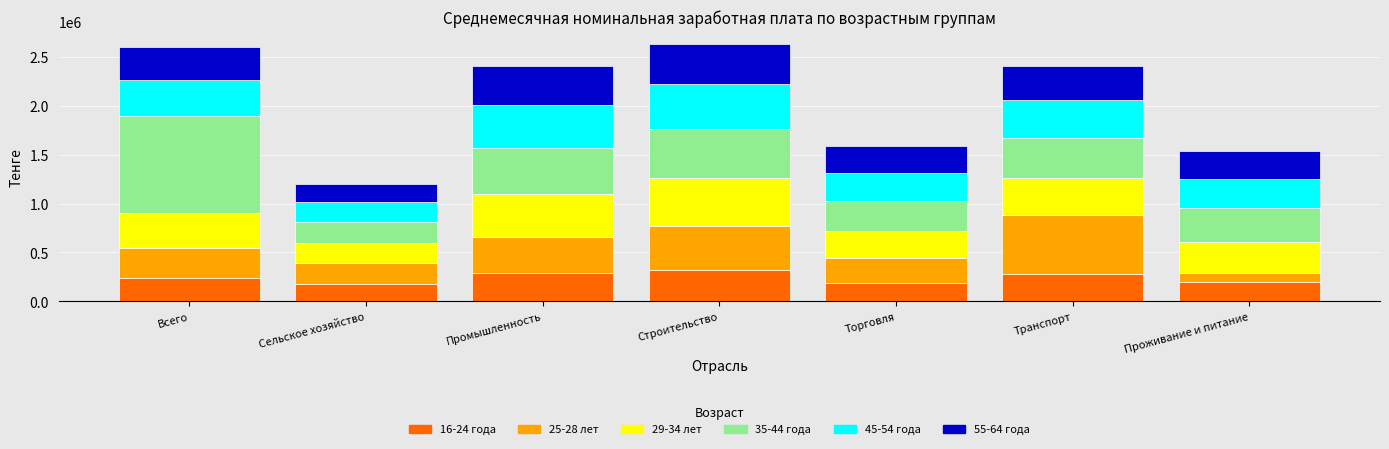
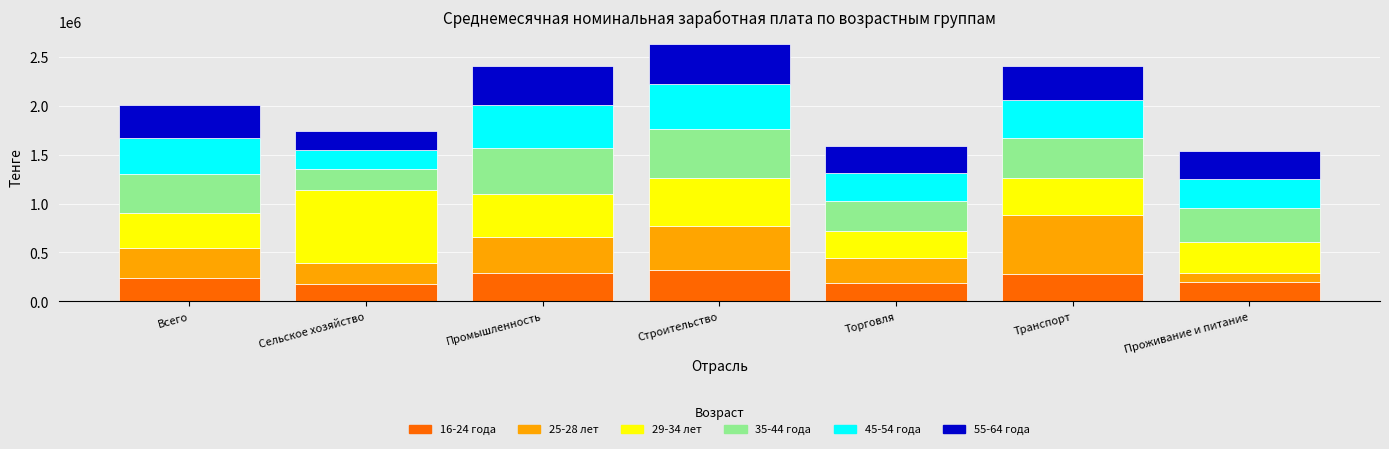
35-44 года, Всего: 1000000 -> 400000
29-34 лет, Сельское хозяйство: 200000 -> 700000
